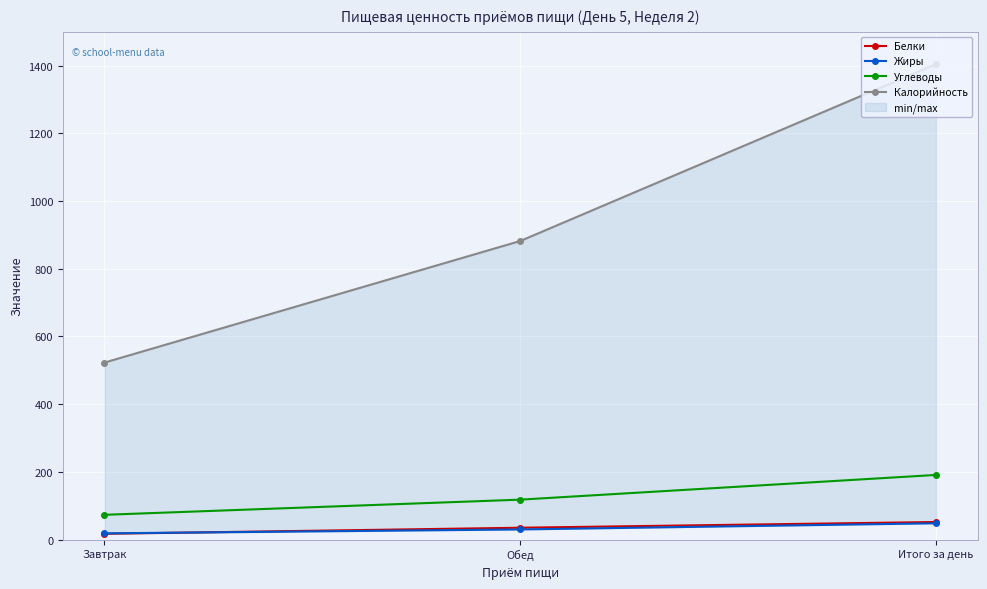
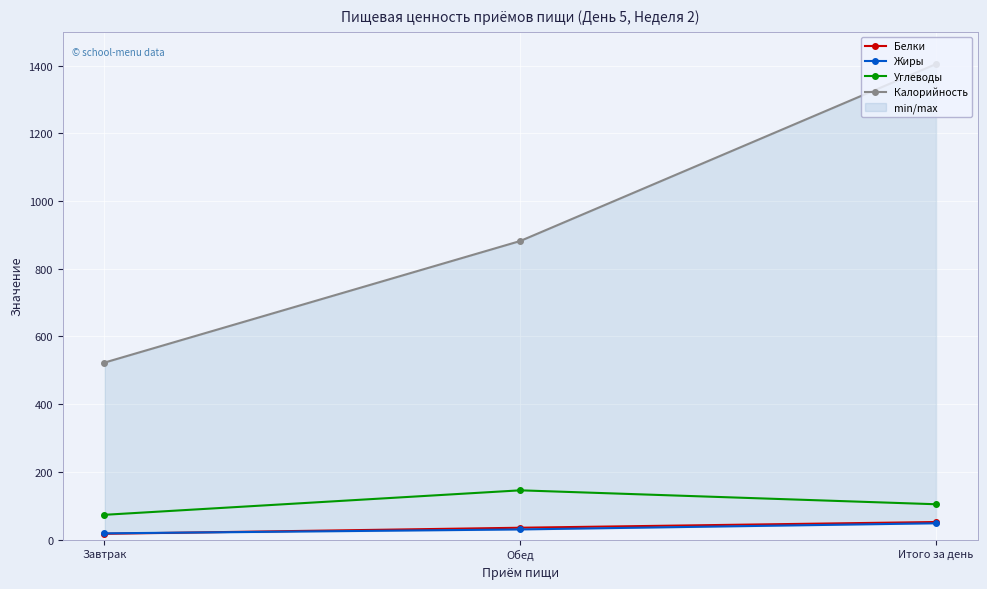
Углеводы, Обед: 120 -> 150
Углеводы, Итого за день: 190 -> 100
